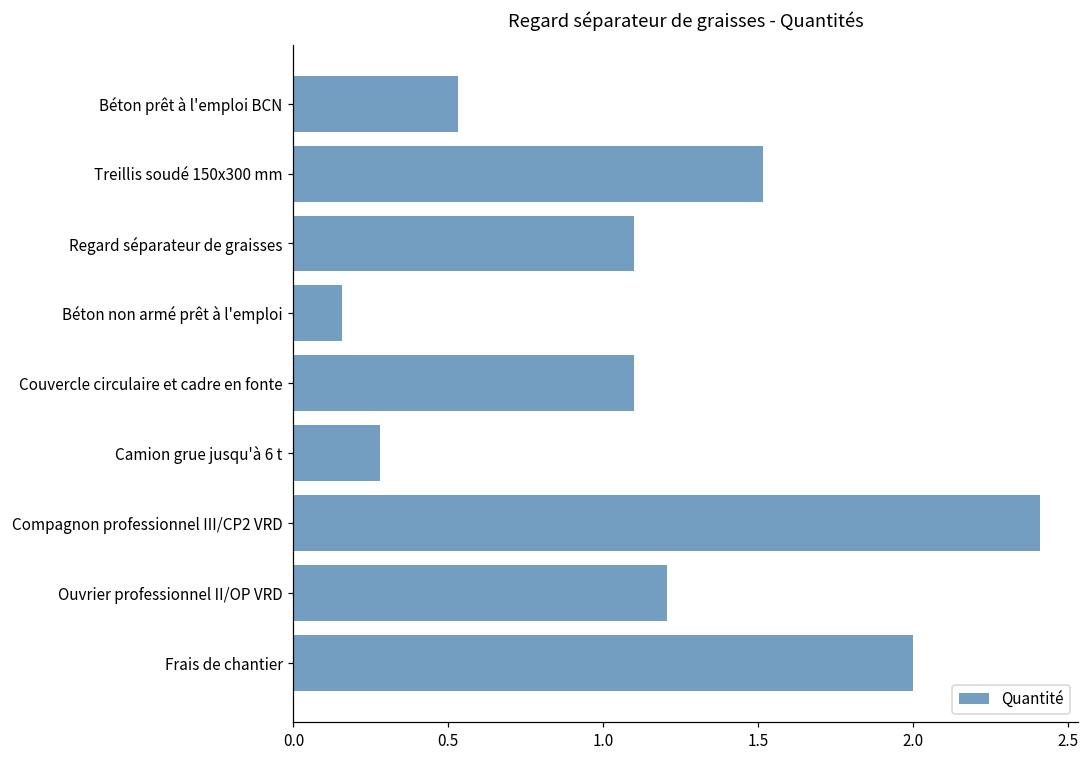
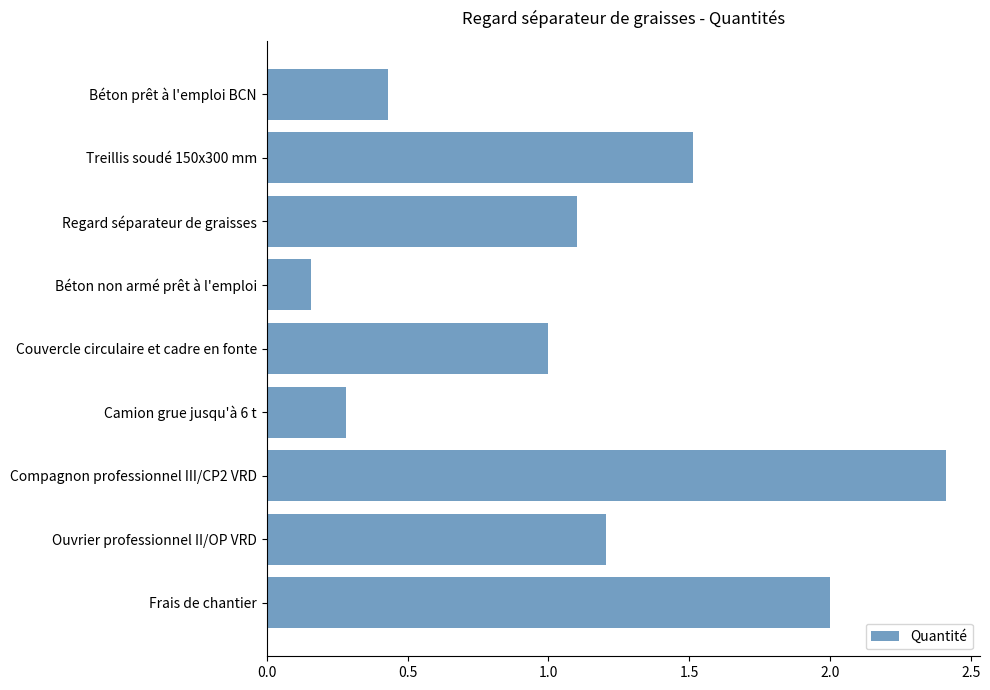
Béton prêt à l'emploi BCN: 0.53 -> 0.43
Couvercle circulaire et cadre en fonte: 1.1 -> 1.0
